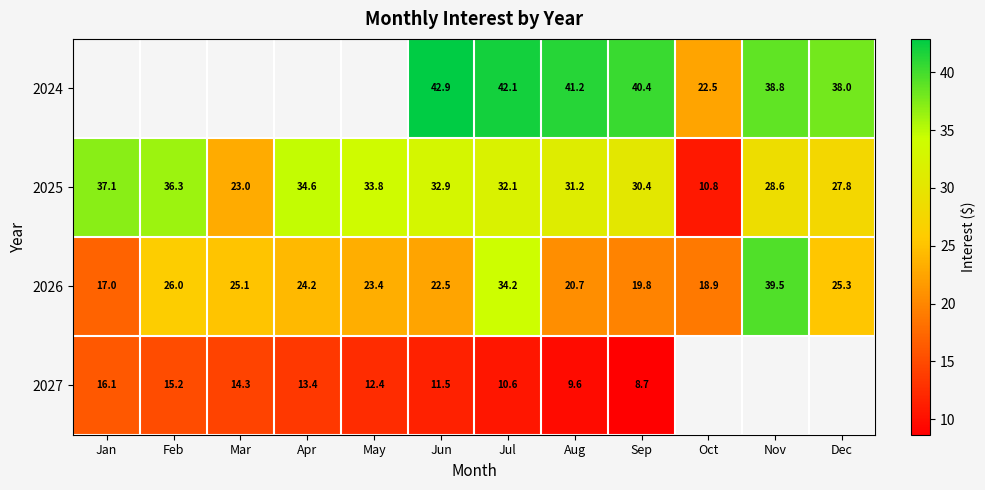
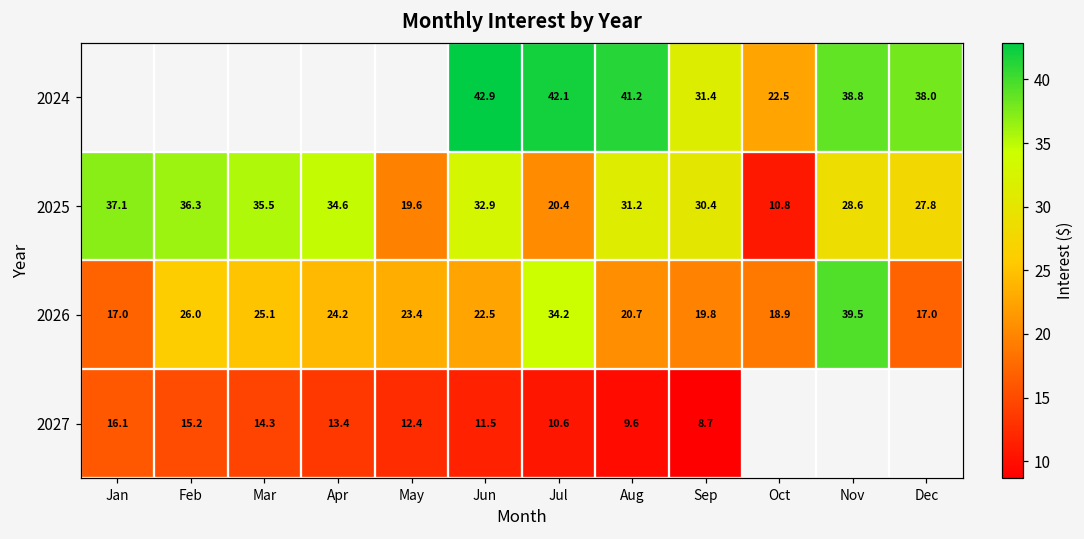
2024, Sep: 40.4 -> 31.4
2025, Mar: 23.0 -> 35.5
2025, May: 33.8 -> 19.6
2025, Jul: 32.1 -> 20.4
2026, Dec: 25.3 -> 17.0
